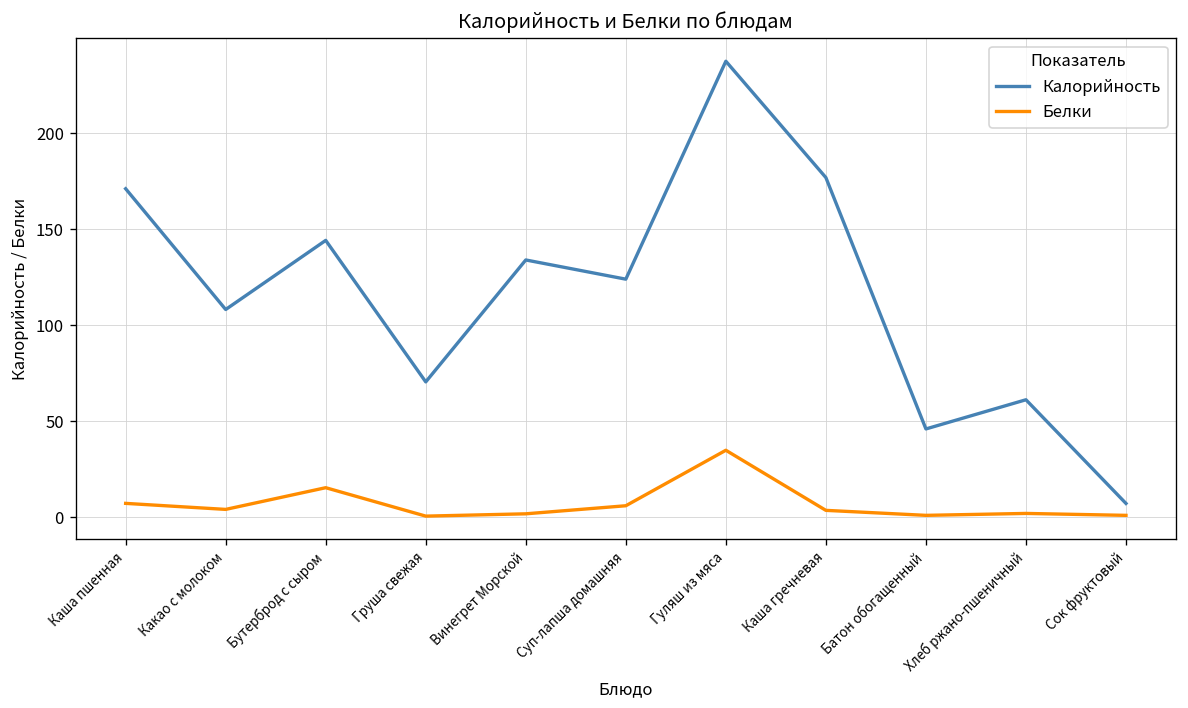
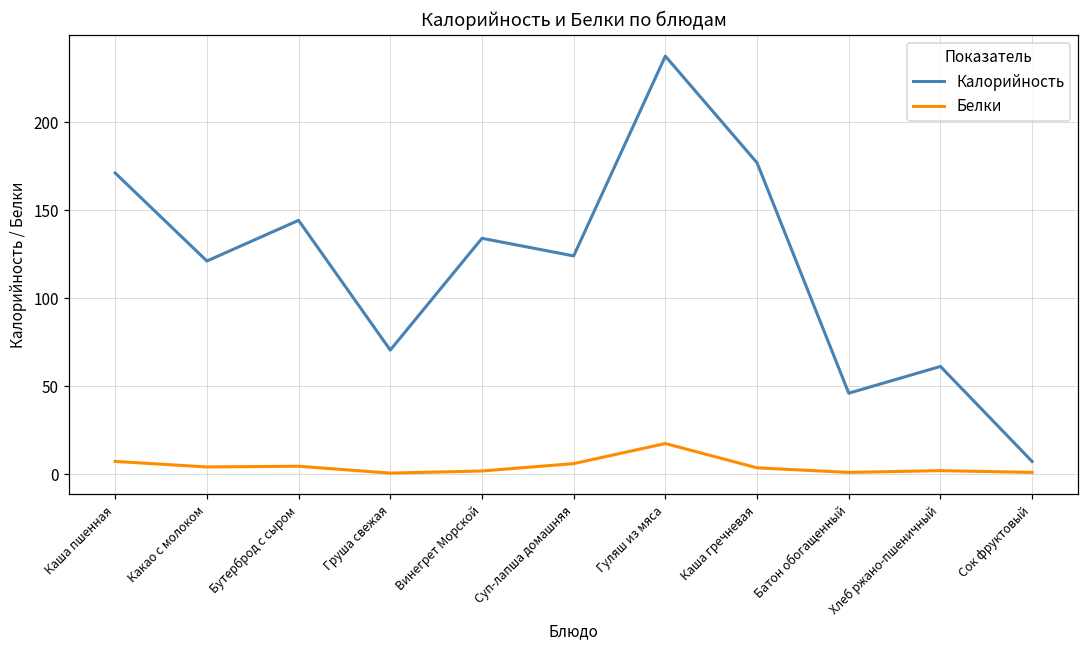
Калорийность, Какао с молоком: 108 -> 121
Белки, Бутерброд с сыром: 15 -> 5
Белки, Гуляш из мяса: 35 -> 17
